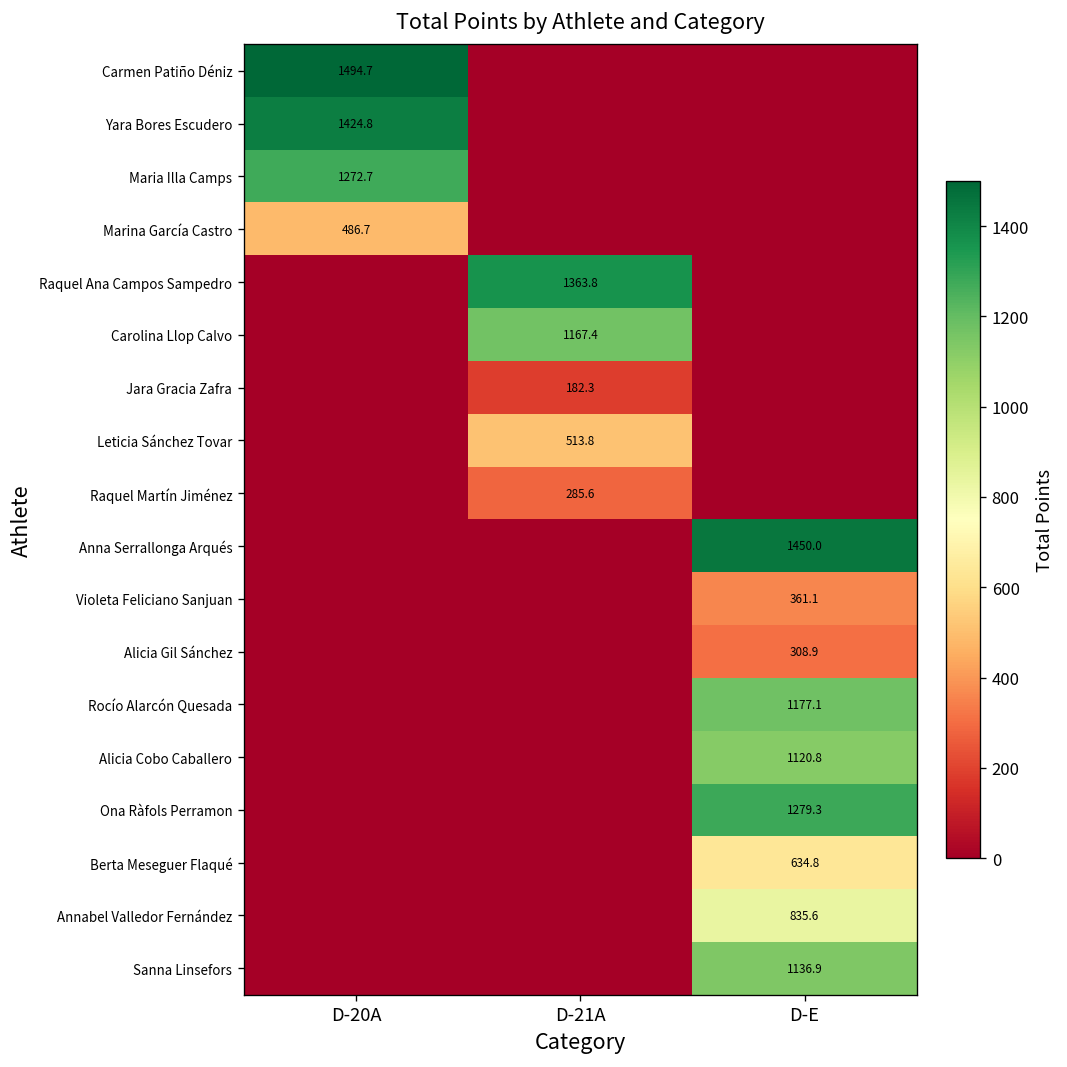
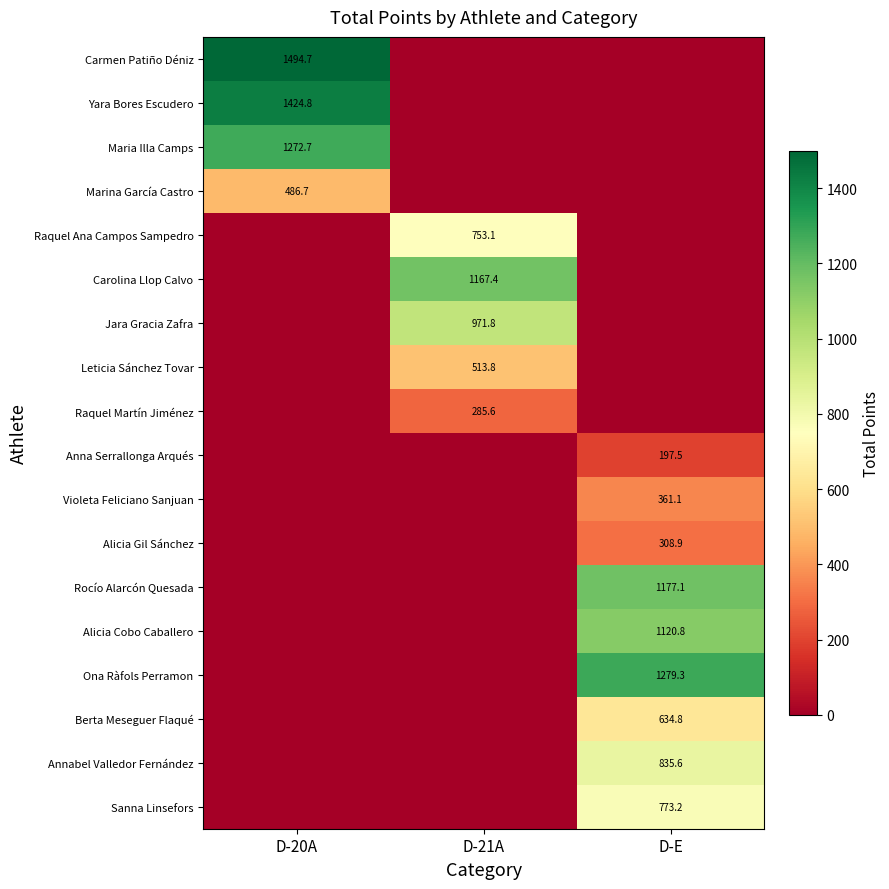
Raquel Ana Campos Sampedro, D-21A: 1363.8 -> 753.1
Jara Gracia Zafra, D-21A: 182.3 -> 971.8
Anna Serrallonga Arqués, D-E: 1450.0 -> 197.5
Sanna Linsefors, D-E: 1136.9 -> 773.2
